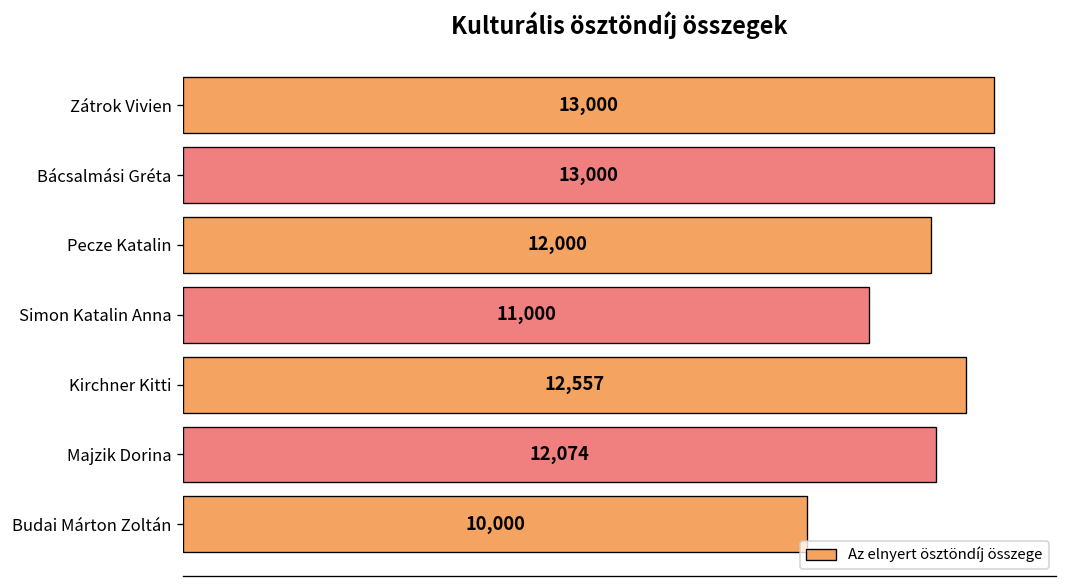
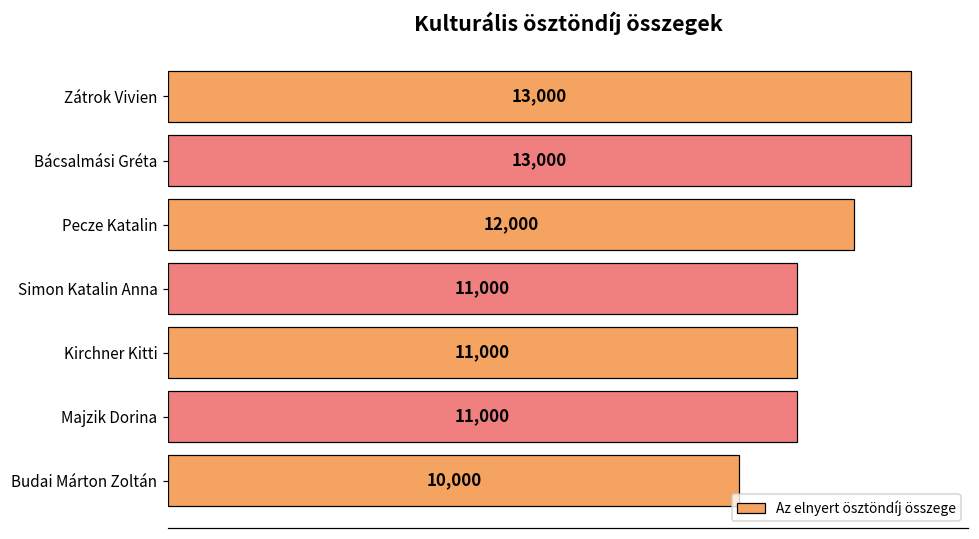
Kirchner Kitti: 12,557 -> 11,000
Majzik Dorina: 12,074 -> 11,000
